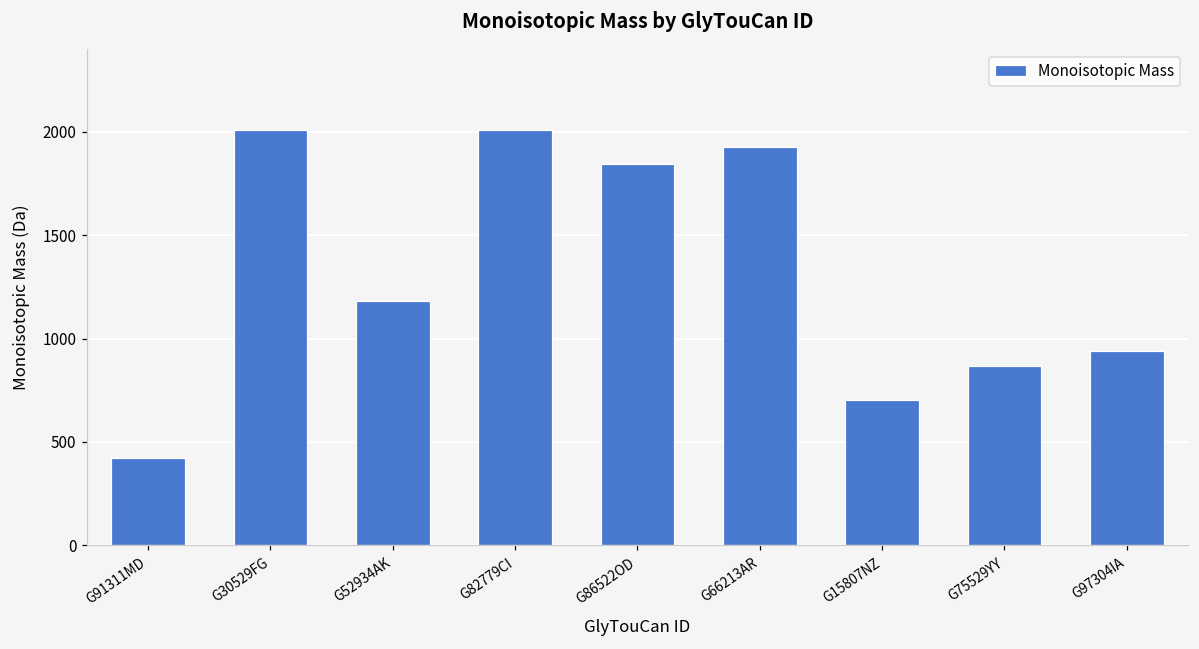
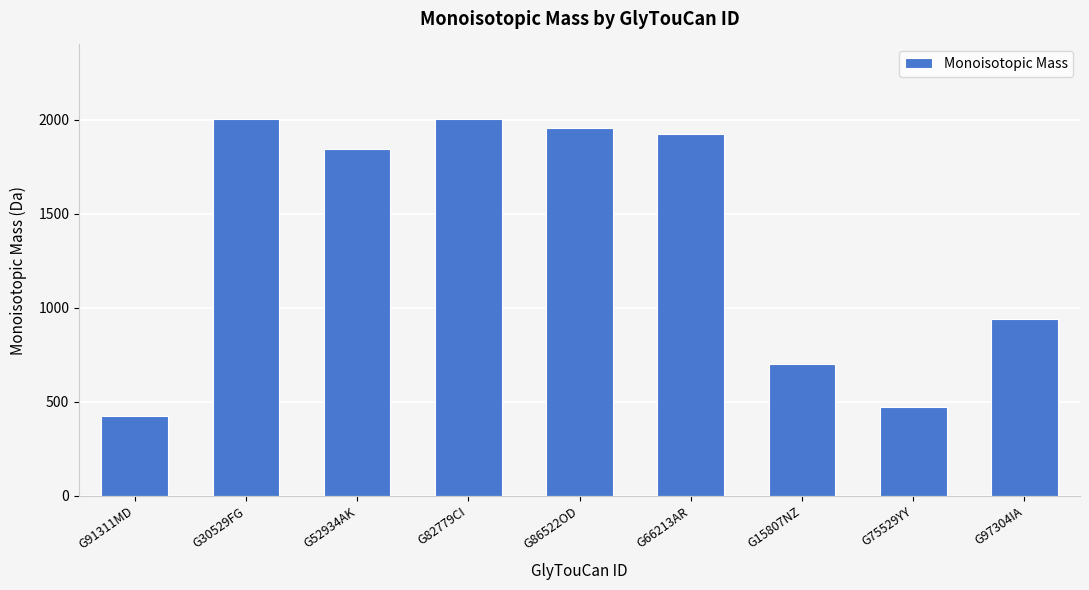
G52934AK: 1180 -> 1840
G86522OD: 1840 -> 1960
G75529YY: 870 -> 470
